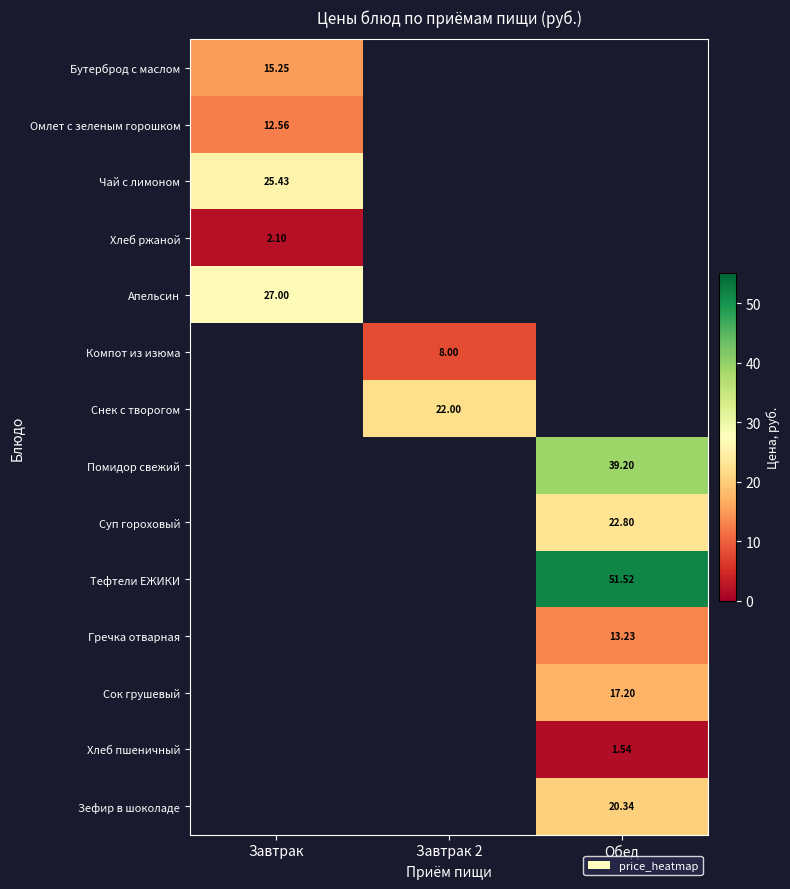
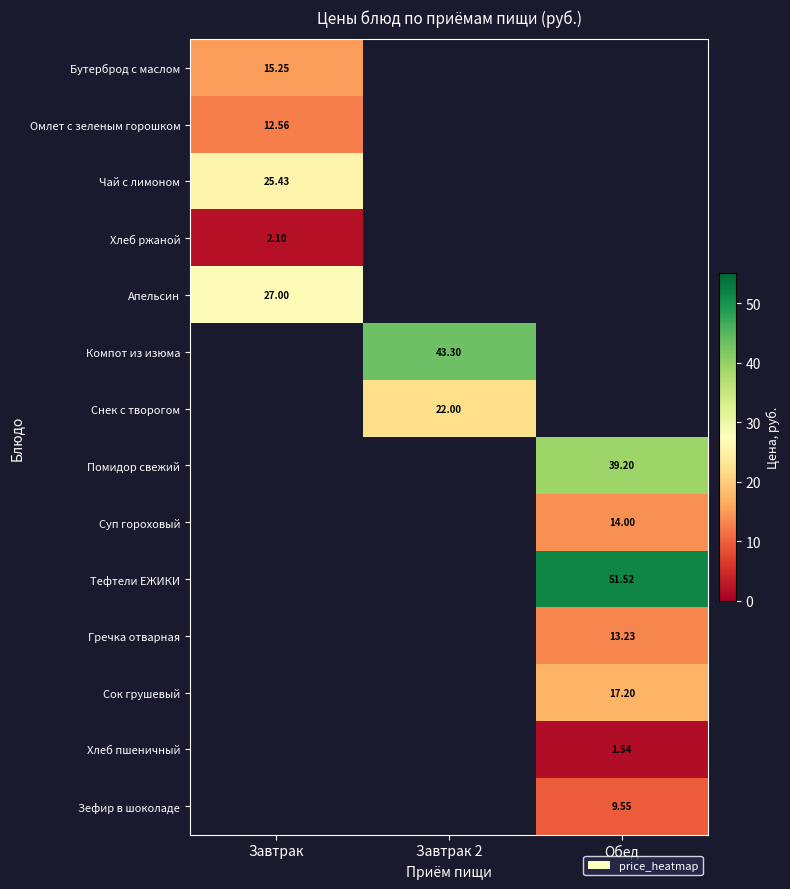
Компот из изюма, Завтрак 2: 8.00 -> 43.30
Суп гороховый, Обед: 22.80 -> 14.00
Зефир в шоколаде, Обед: 20.34 -> 9.55
